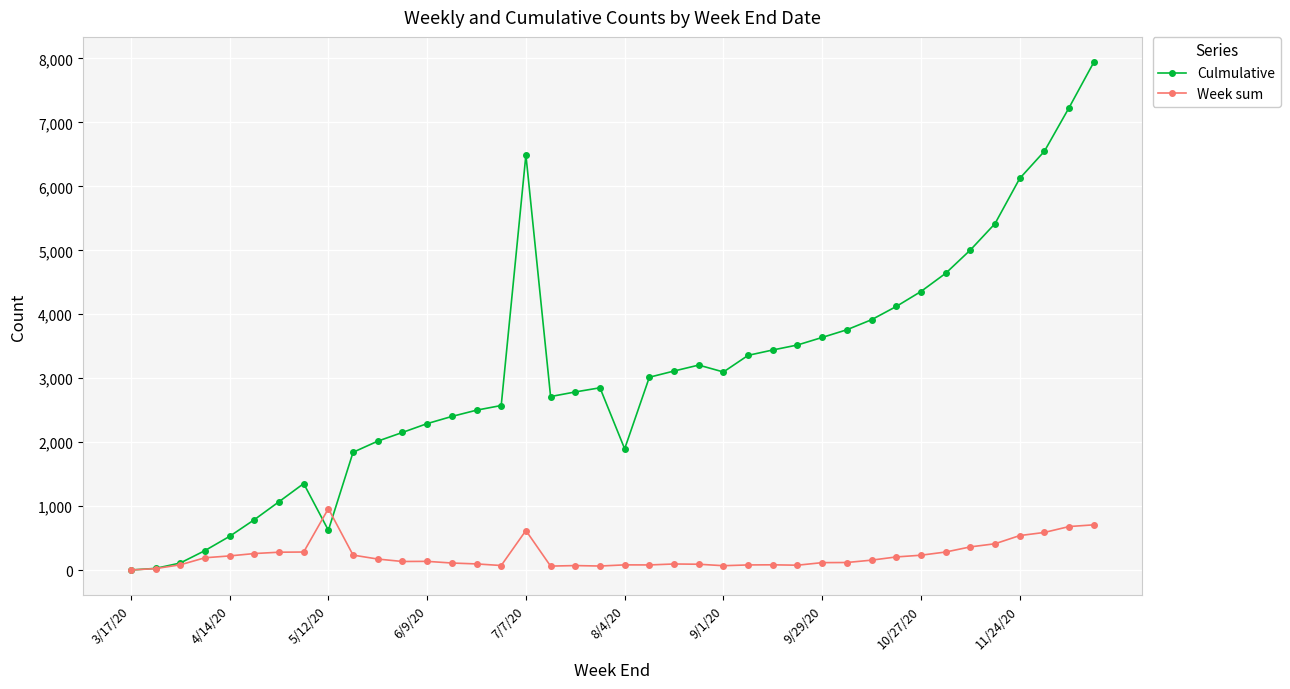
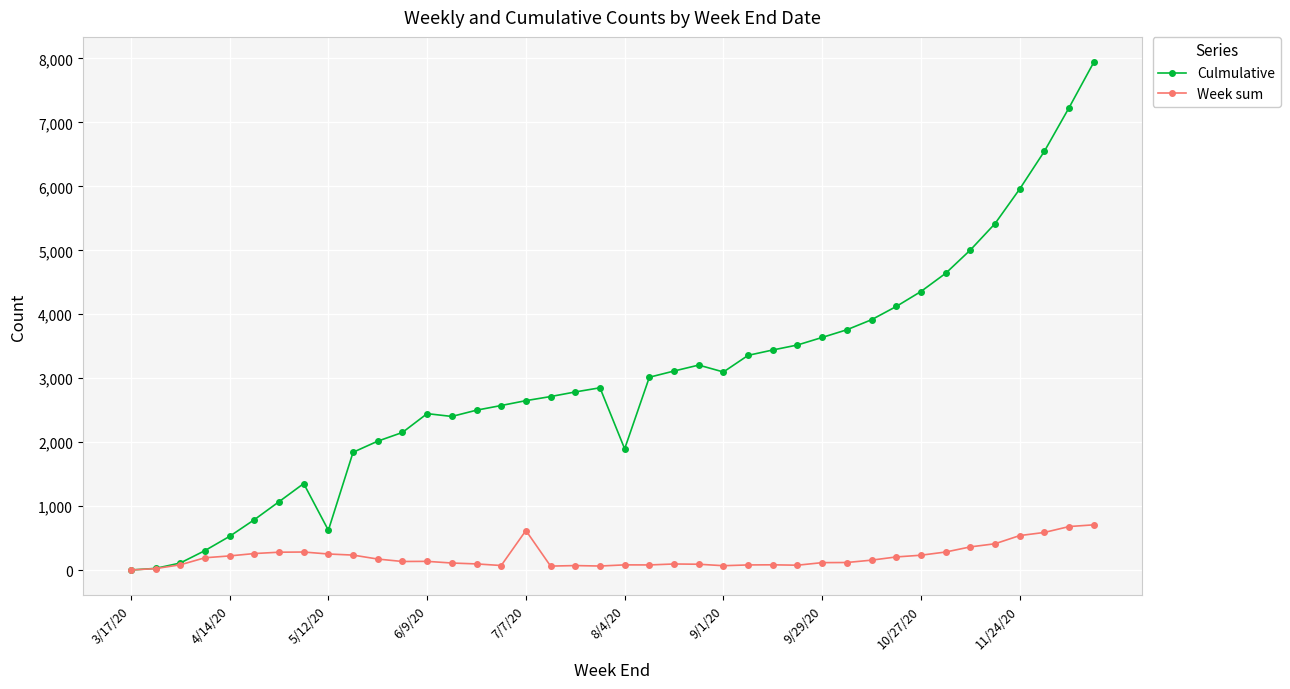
Week sum, 5/12/20: 1,000 -> 300
Culmulative, 6/9/20: 2,300 -> 2,400
Culmulative, 7/7/20: 6,500 -> 2,700
Culmulative, 11/24/20: 6,100 -> 6,000
